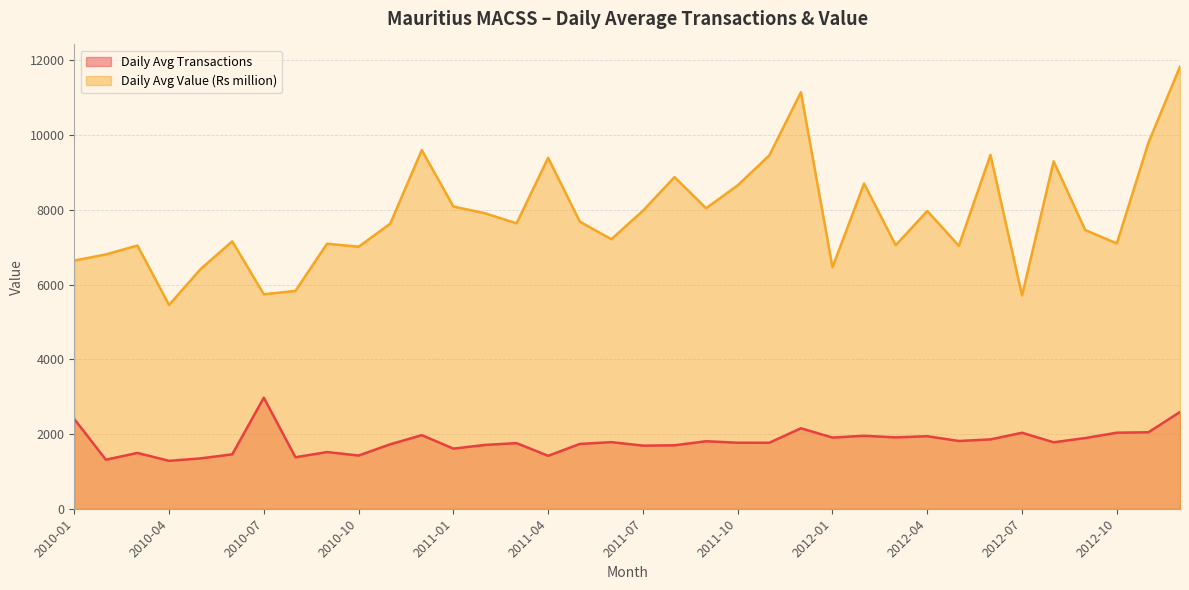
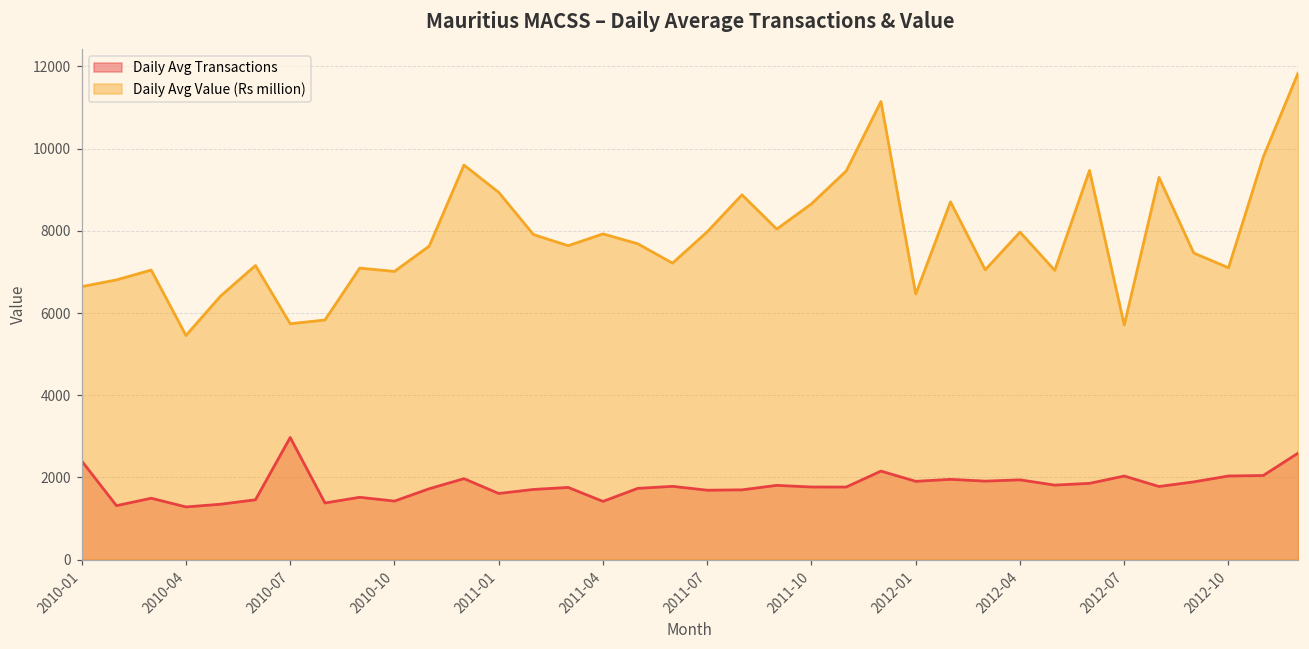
Daily Avg Value (Rs million), 2011-01: 8100 -> 8900
Daily Avg Value (Rs million), 2011-04: 9400 -> 7900
